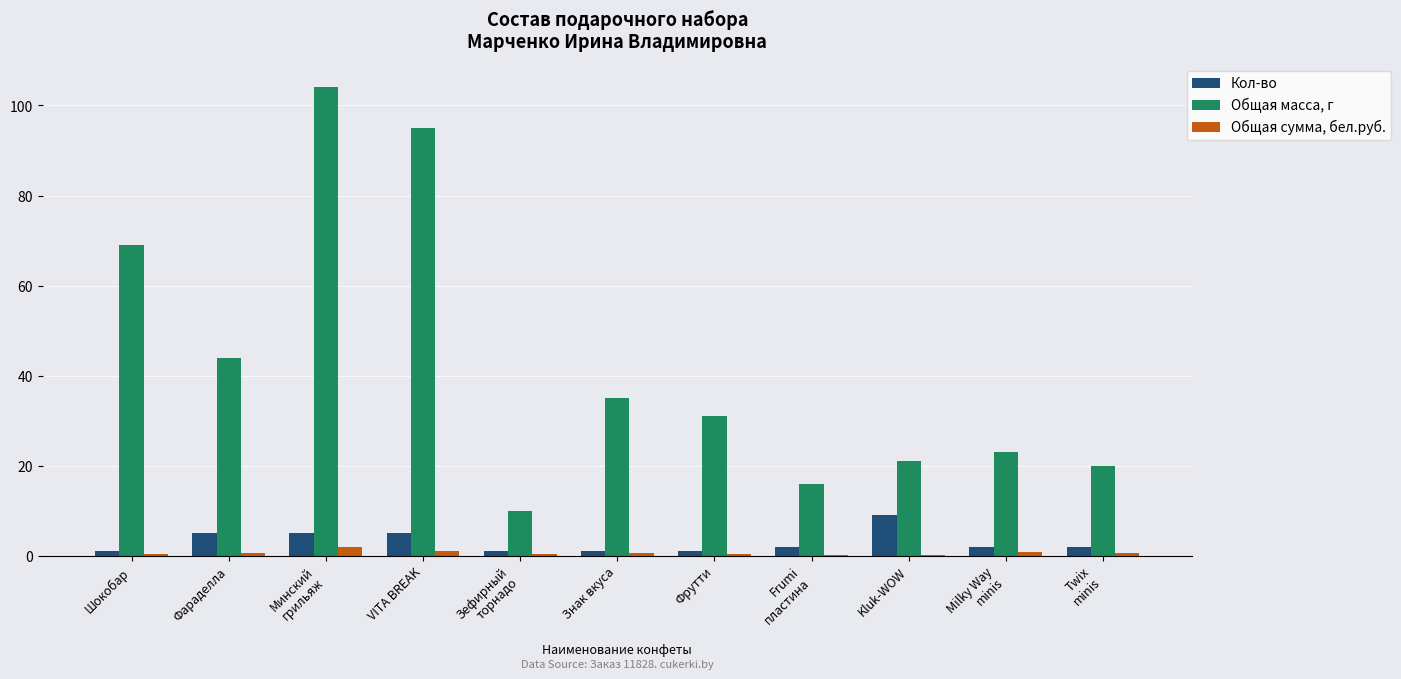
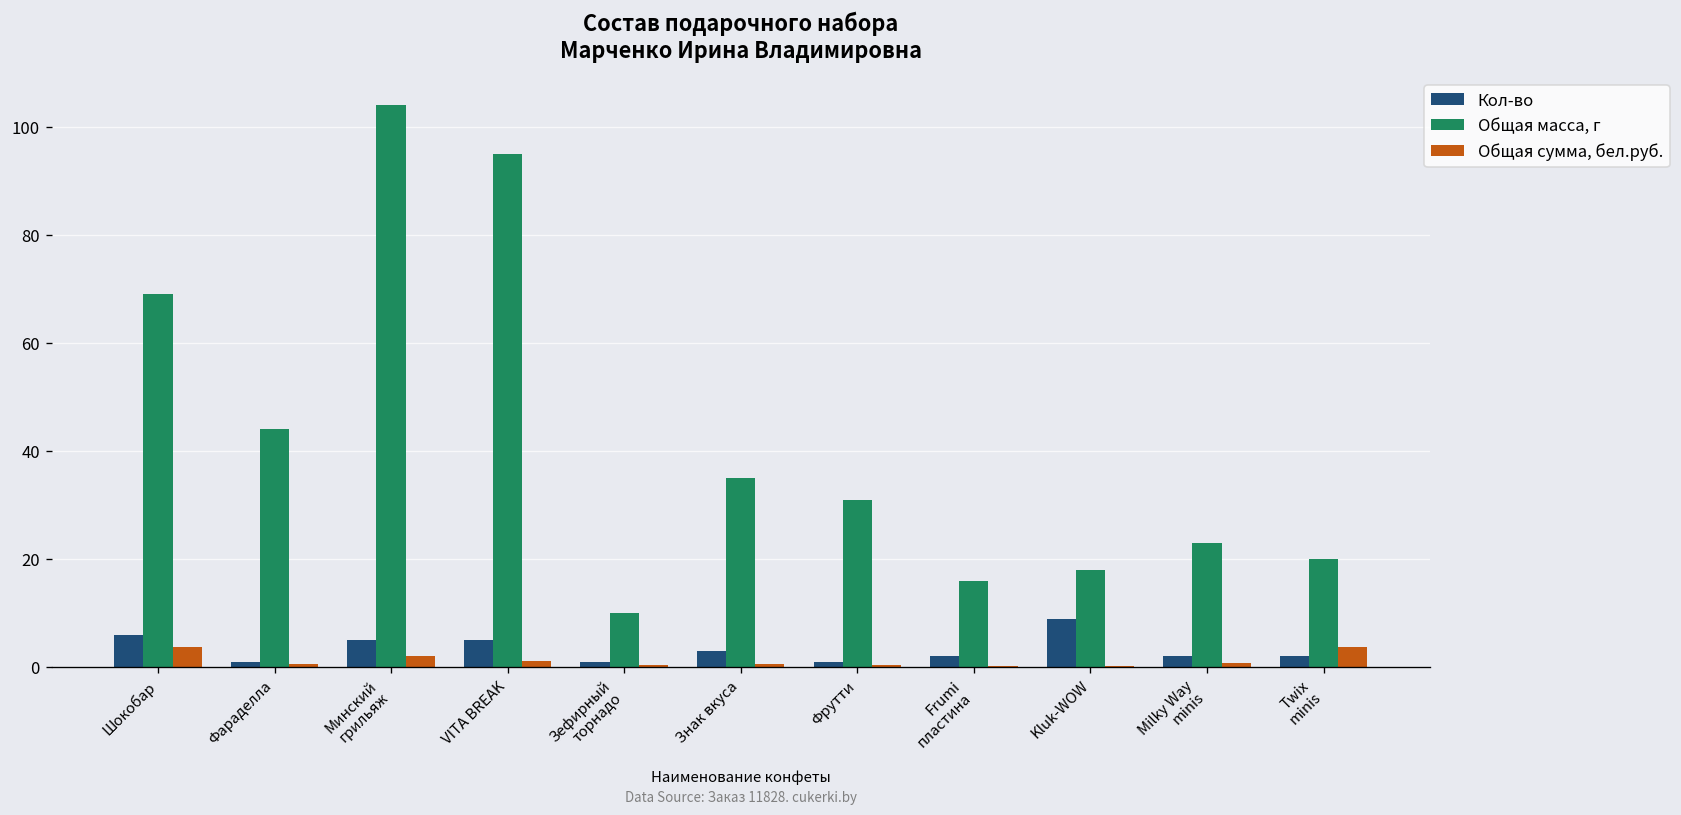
Кол-во, Шокобар: 1 -> 6
Общая сумма, бел.руб., Шокобар: 0 -> 4
Кол-во, Фараделла: 5 -> 1
Кол-во, Знак вкуса: 1 -> 3
Общая масса, г, Kluk-WOW: 21 -> 18
Общая сумма, бел.руб., Twix minis: 1 -> 4
